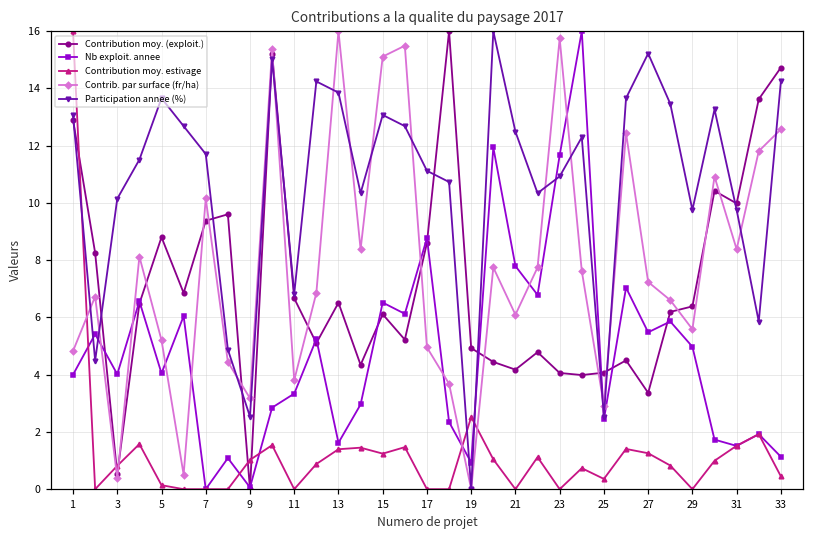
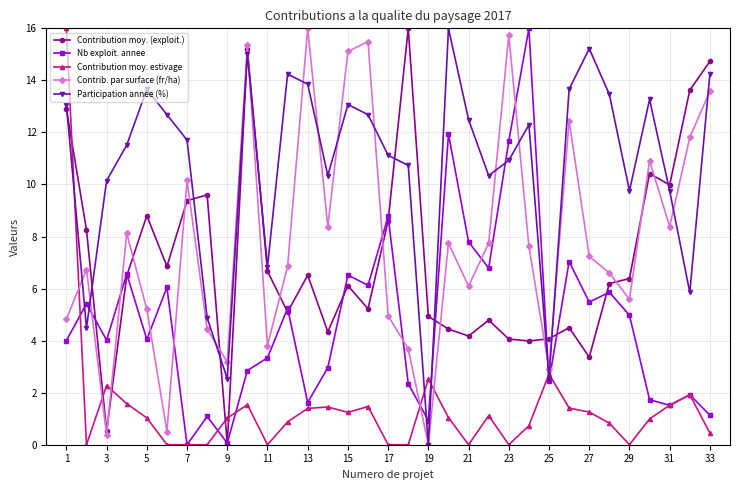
Contribution moy. estivage, 3: 0.8 -> 2.3
Contribution moy. estivage, 5: 0.1 -> 1.0
Contribution moy. estivage, 25: 0.4 -> 2.7
Contrib. par surface (fr/ha), 33: 12.6 -> 13.6
